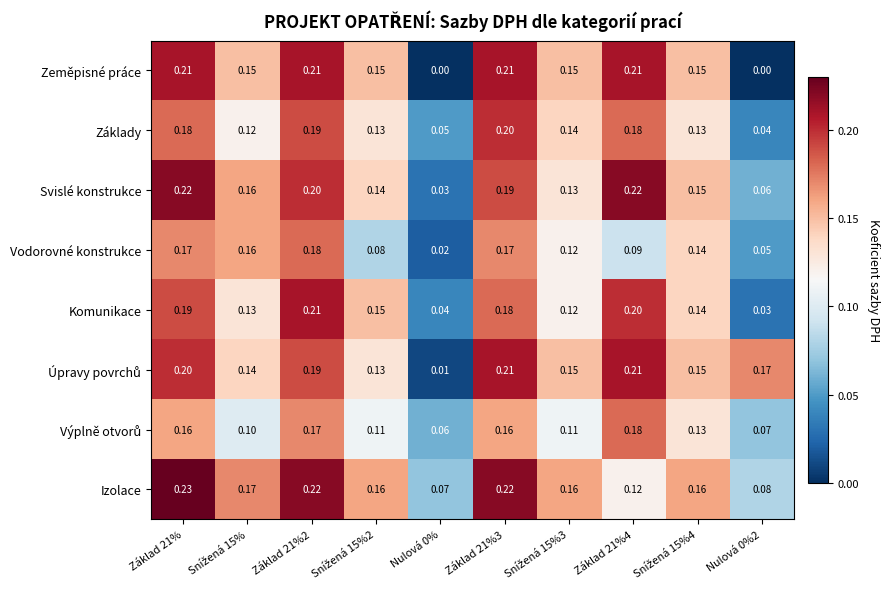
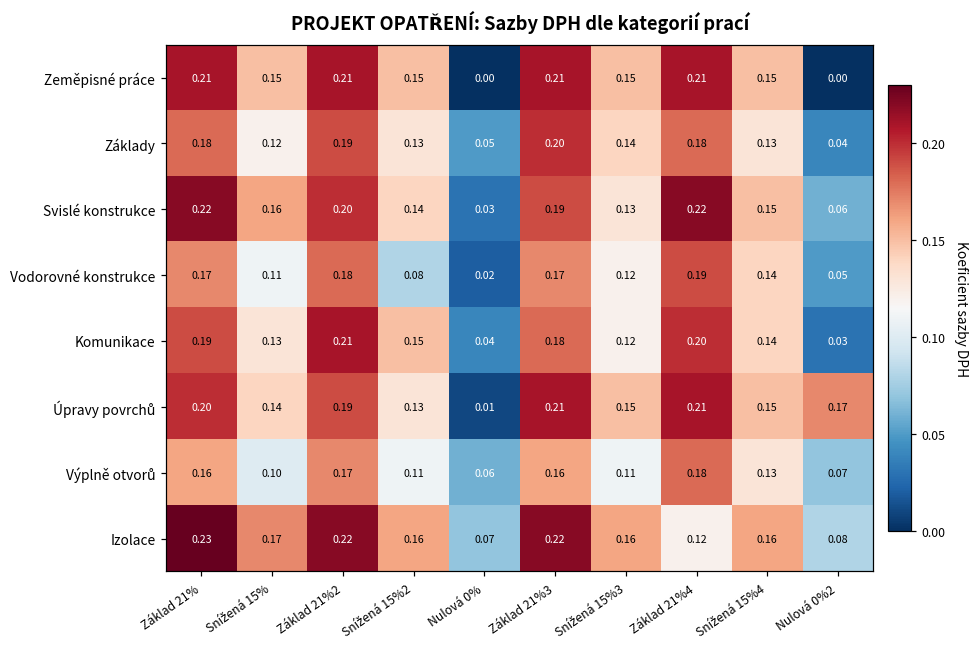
Vodorovné konstrukce, Snížená 15%: 0.16 -> 0.11
Vodorovné konstrukce, Základ 21%4: 0.09 -> 0.19
